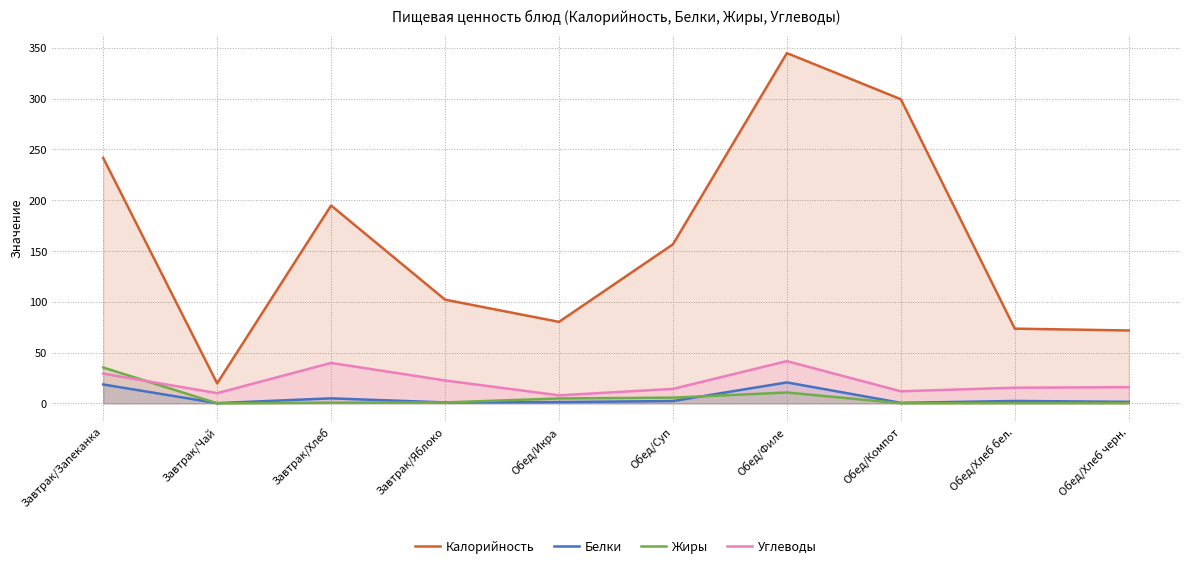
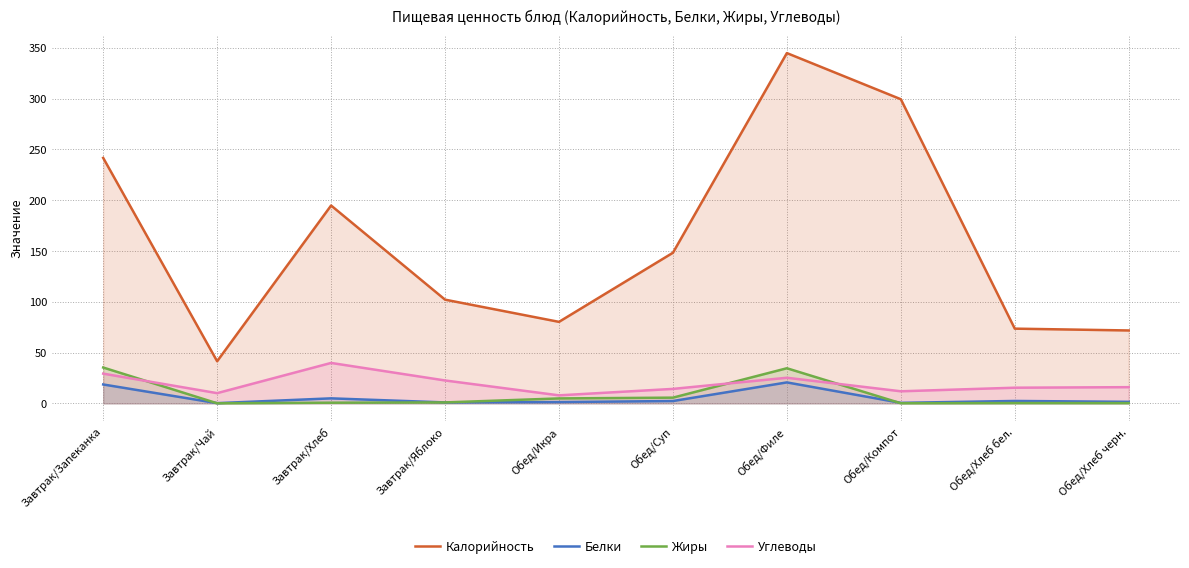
Калорийность, Завтрак/Чай: 20 -> 41
Калорийность, Обед/Суп: 157 -> 148
Жиры, Обед/Филе: 11 -> 35
Углеводы, Обед/Филе: 42 -> 25
